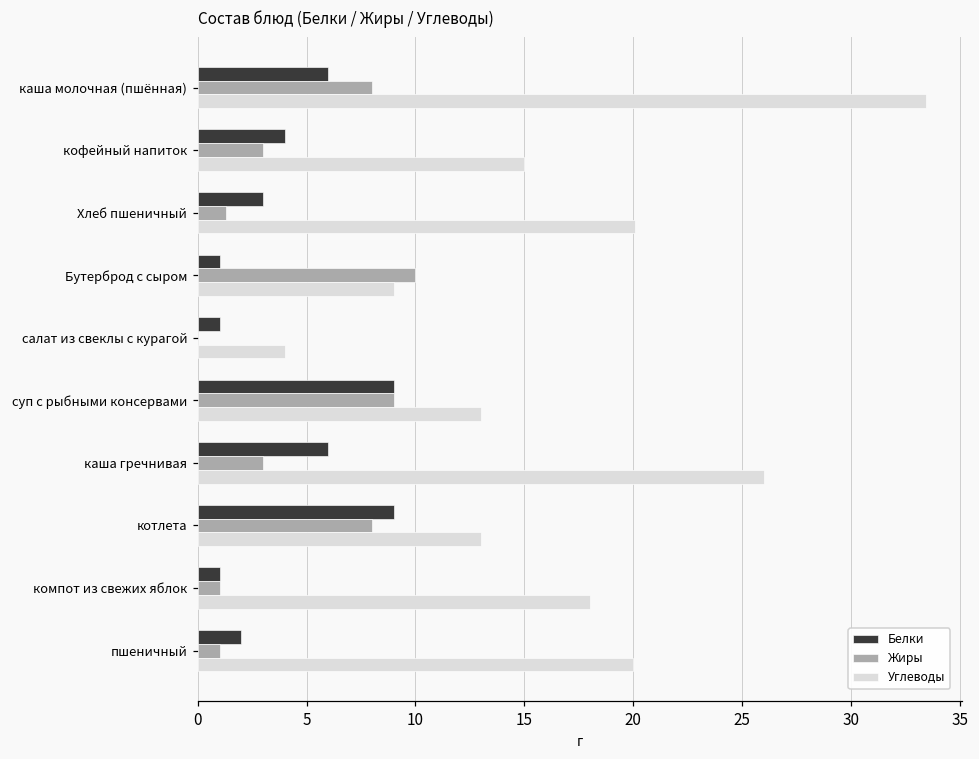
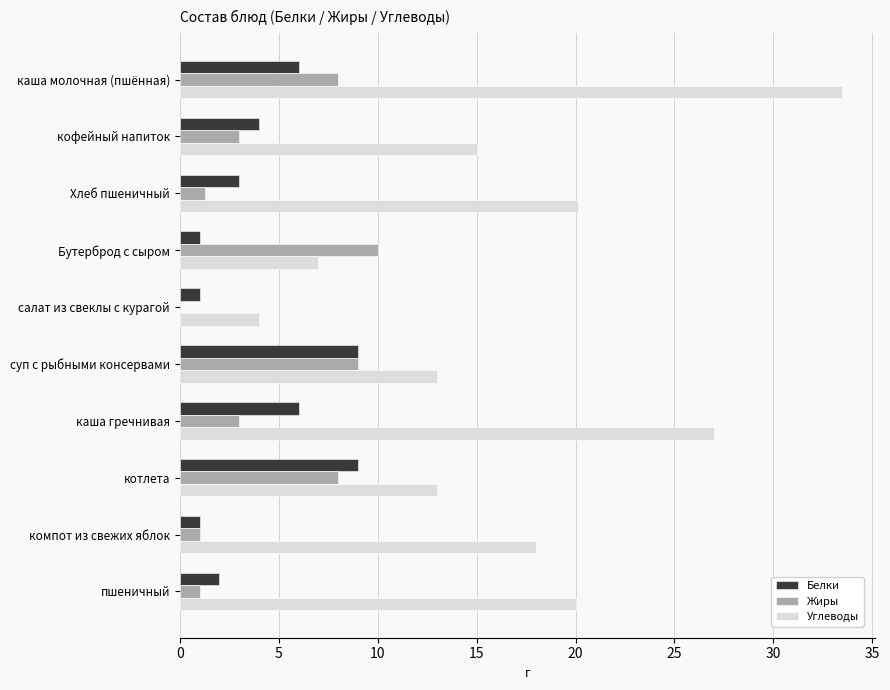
Углеводы, Бутерброд с сыром: 9 -> 7
Углеводы, каша гречнивая: 26 -> 27
